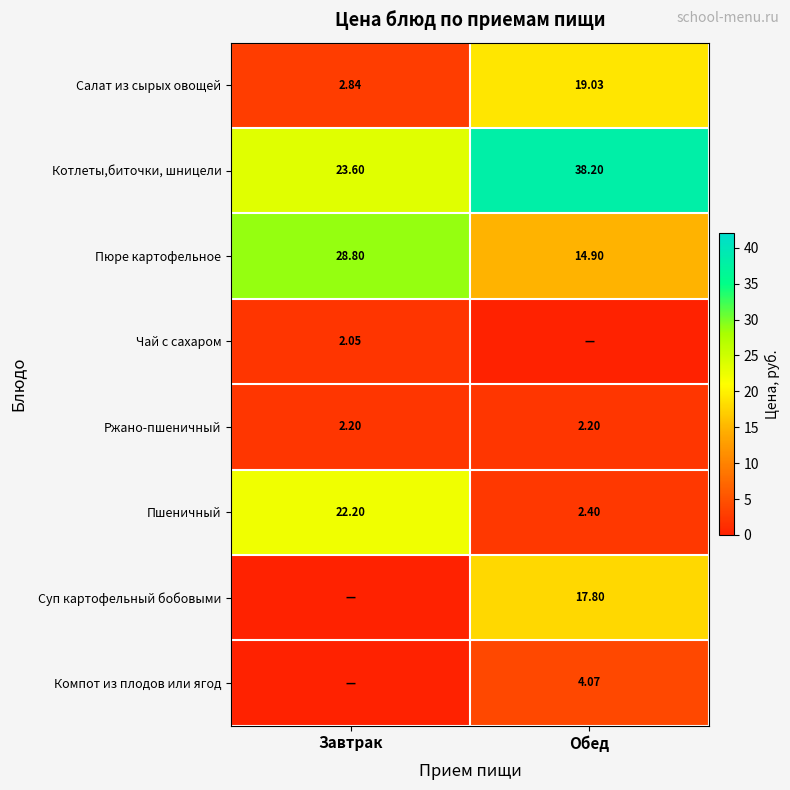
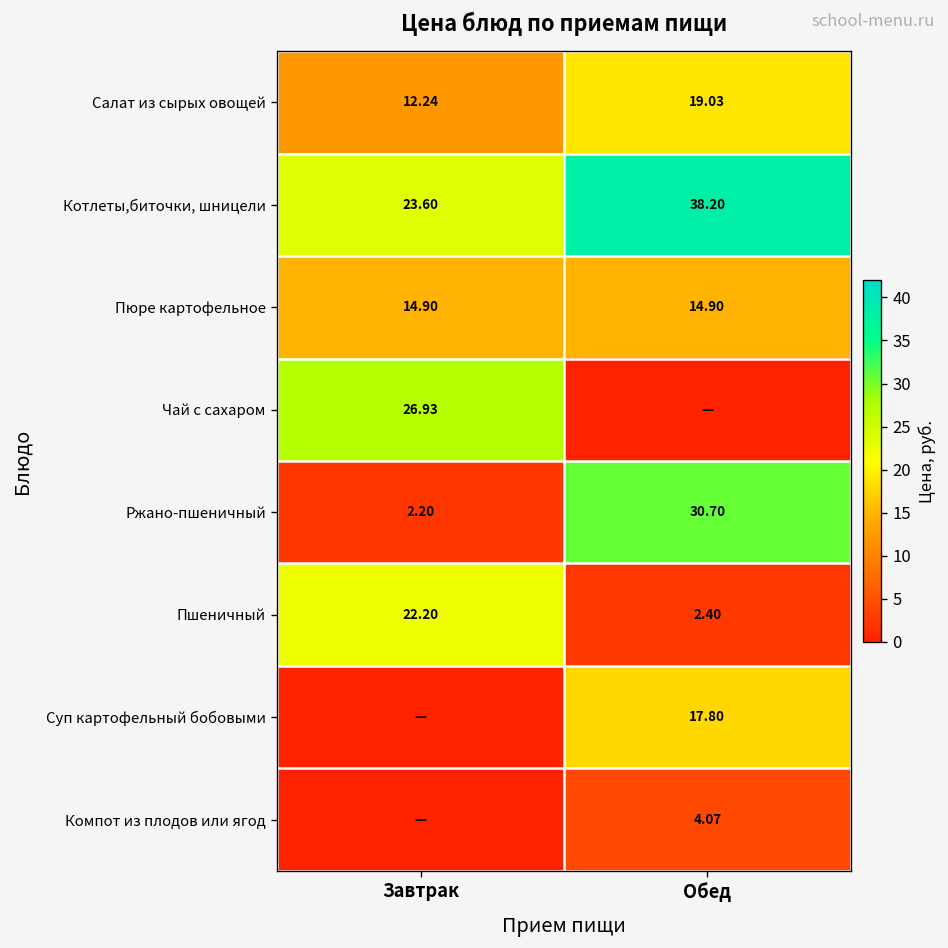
Салат из сырых овощей, Завтрак: 2.84 -> 12.24
Пюре картофельное, Завтрак: 28.80 -> 14.90
Чай с сахаром, Завтрак: 2.05 -> 26.93
Ржано-пшеничный, Обед: 2.20 -> 30.70
